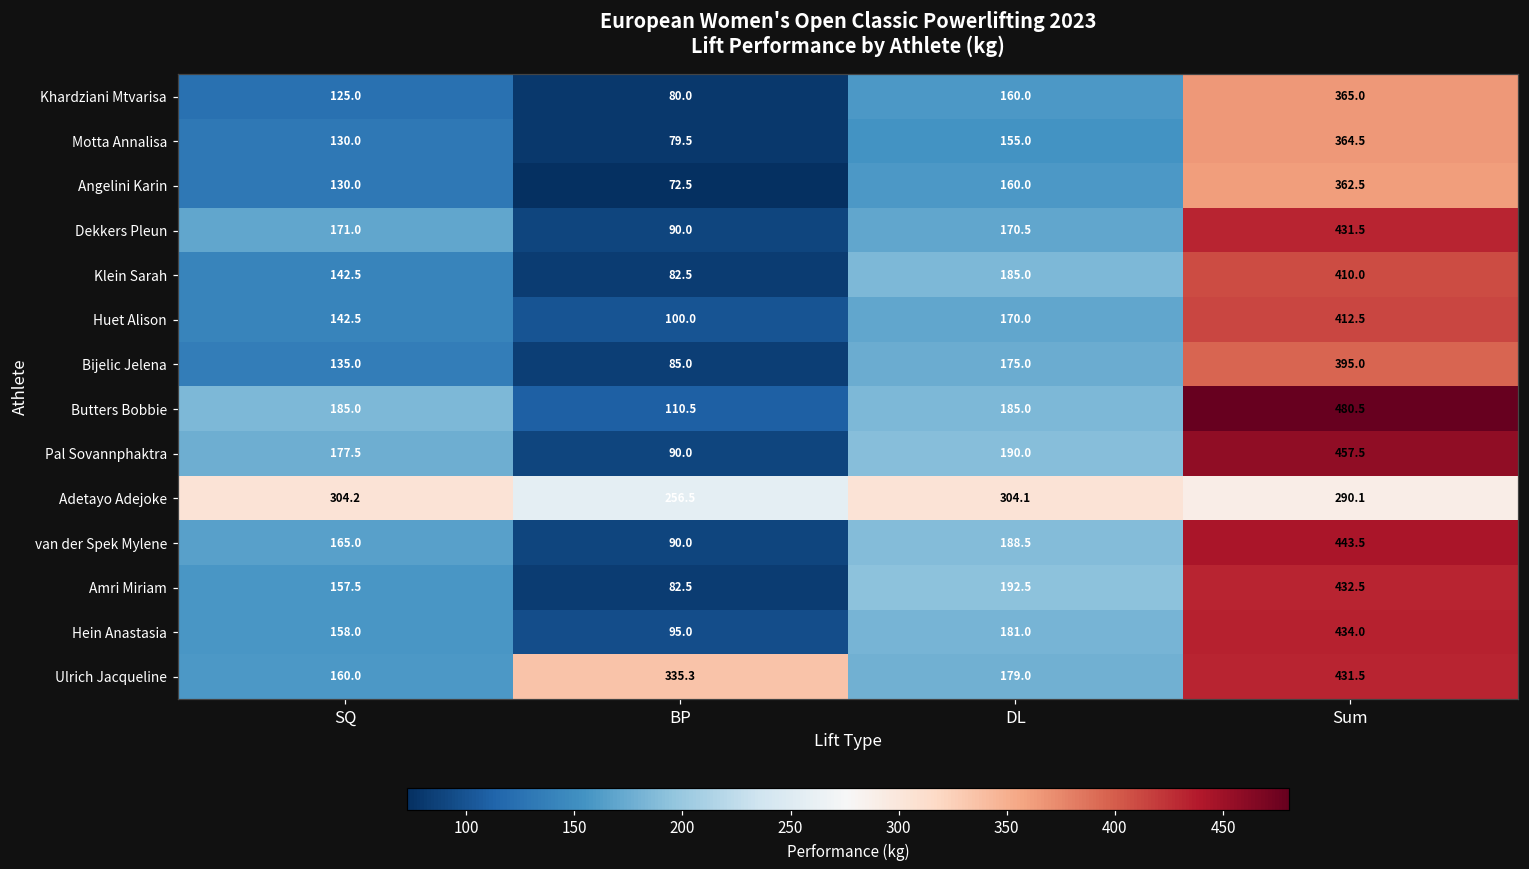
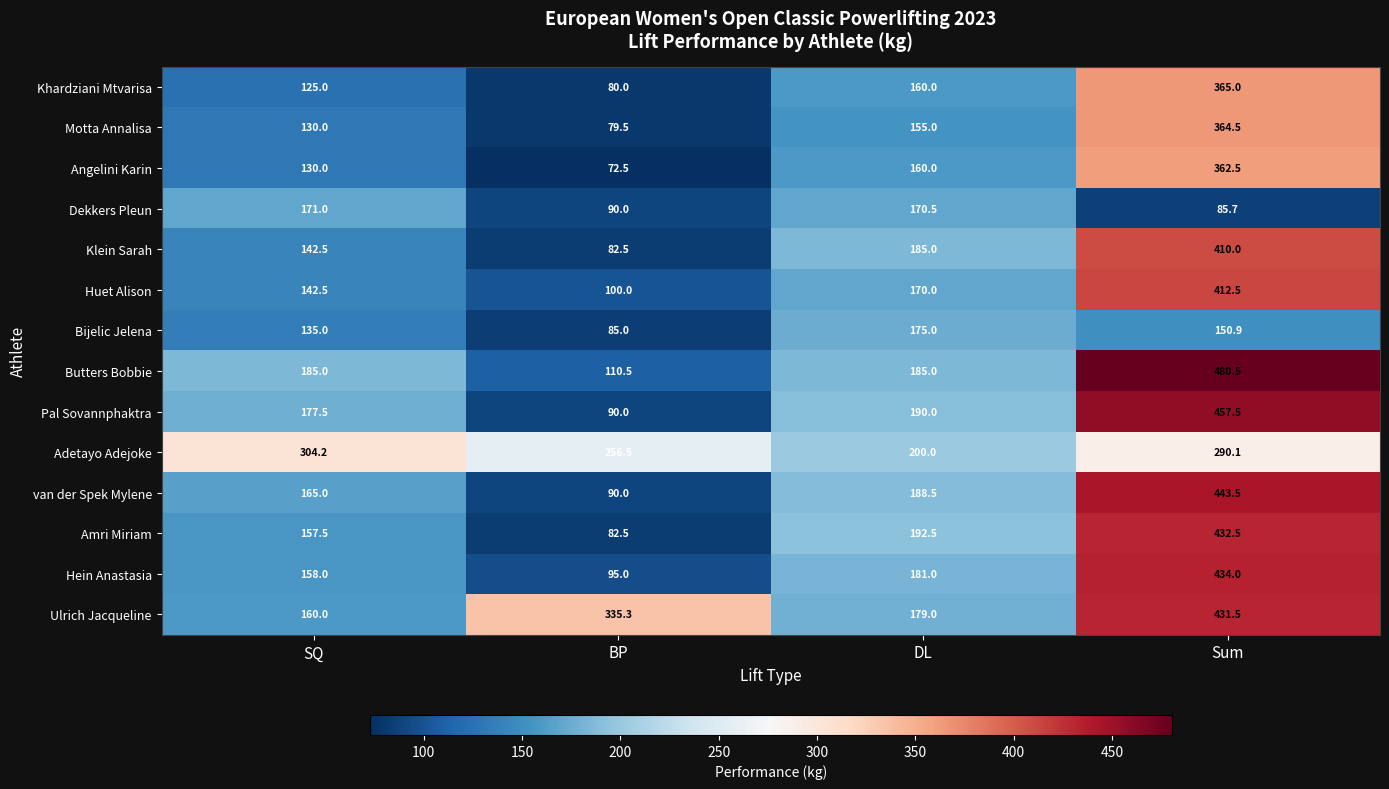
Dekkers Pleun, Sum: 431.5 -> 85.7
Bijelic Jelena, Sum: 395.0 -> 150.9
Adetayo Adejoke, DL: 304.1 -> 200.0
